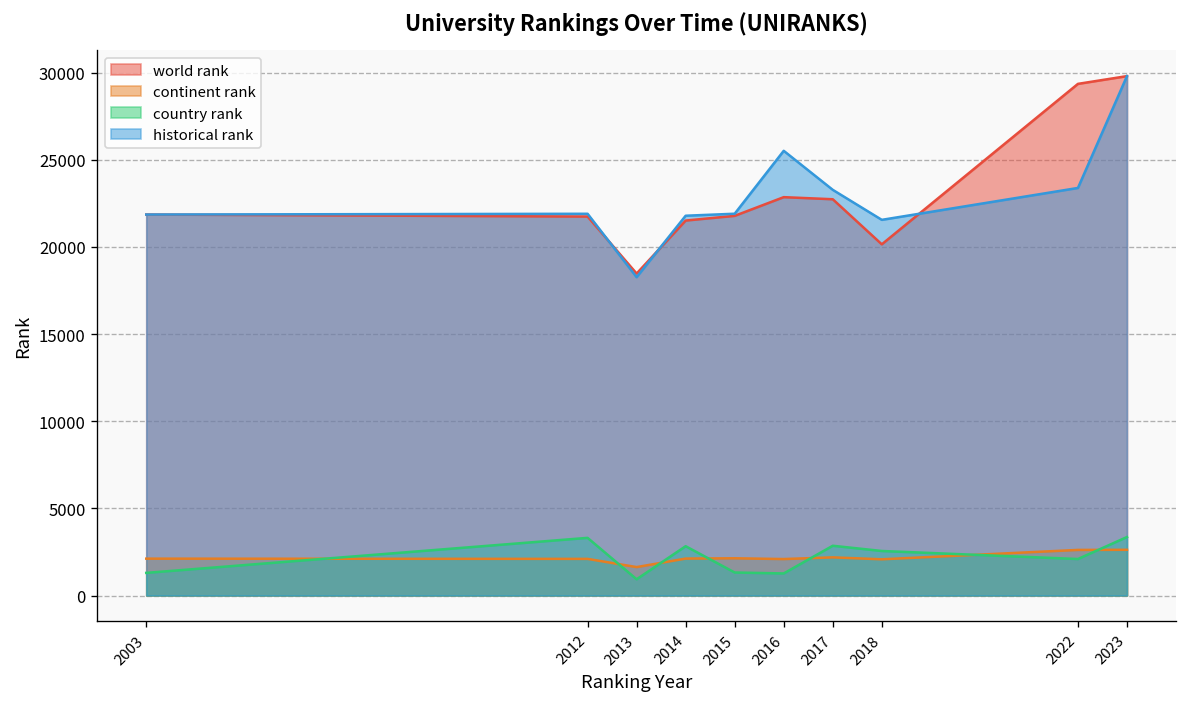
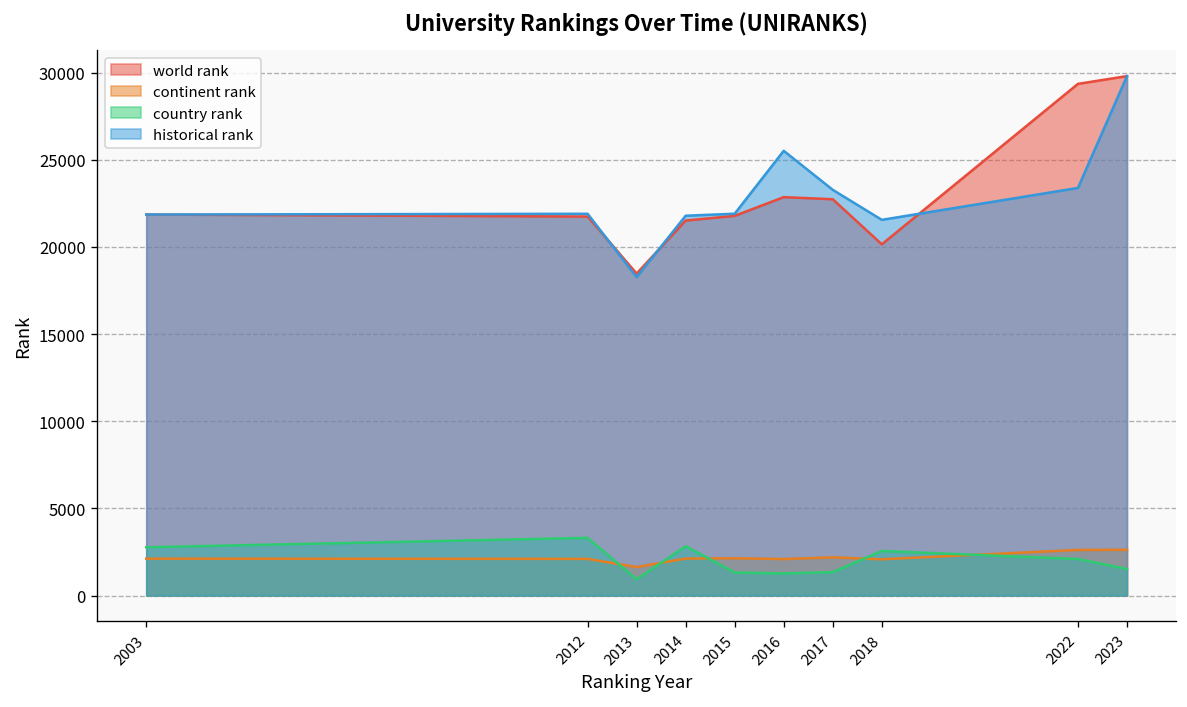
country rank, 2003: 1300 -> 2800
country rank, 2017: 2900 -> 1300
country rank, 2023: 3400 -> 1500
